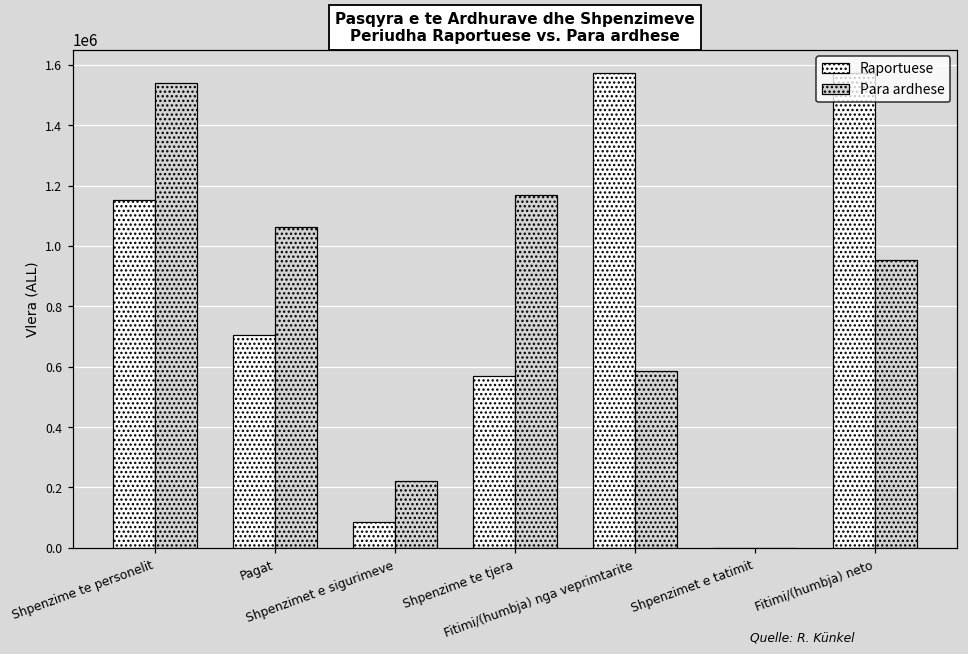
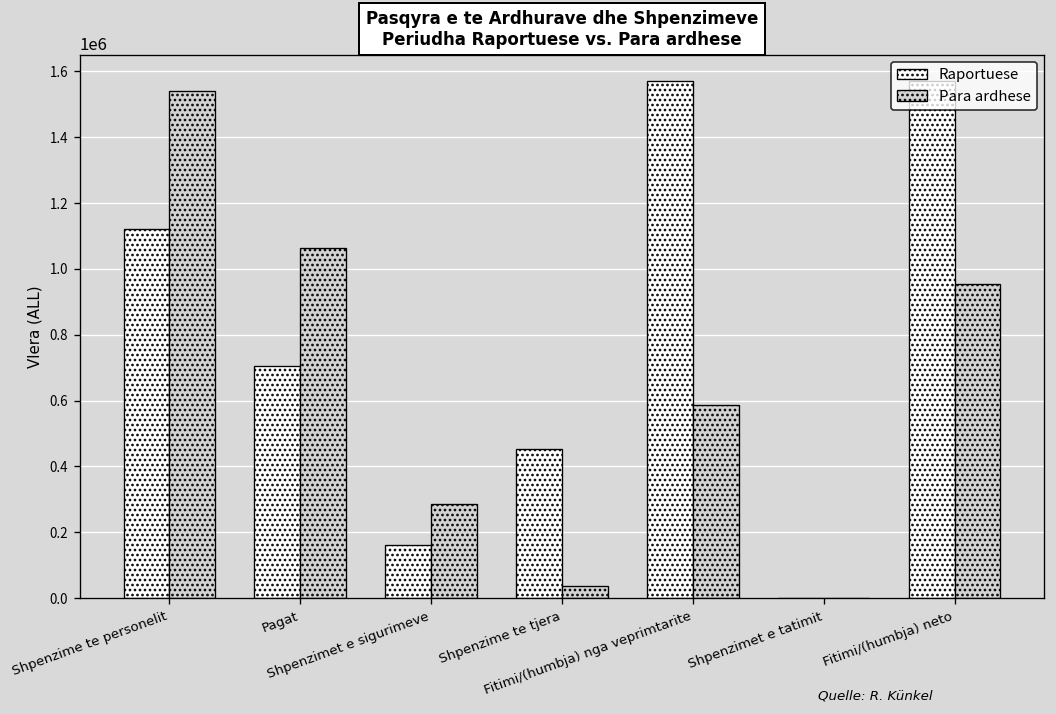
Raportuese, Shpenzime te personelit: 1150000 -> 1120000
Raportuese, Shpenzimet e sigurimeve: 80000 -> 160000
Para ardhese, Shpenzimet e sigurimeve: 220000 -> 280000
Raportuese, Shpenzime te tjera: 570000 -> 450000
Para ardhese, Shpenzime te tjera: 1170000 -> 40000
